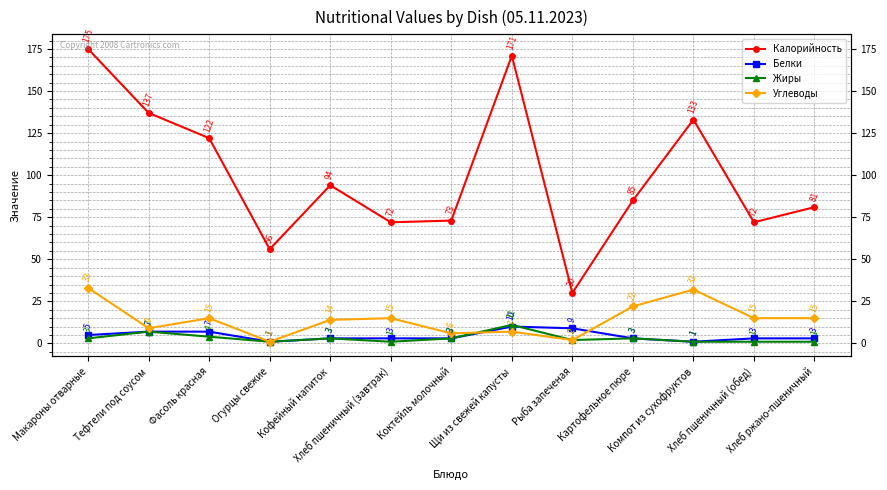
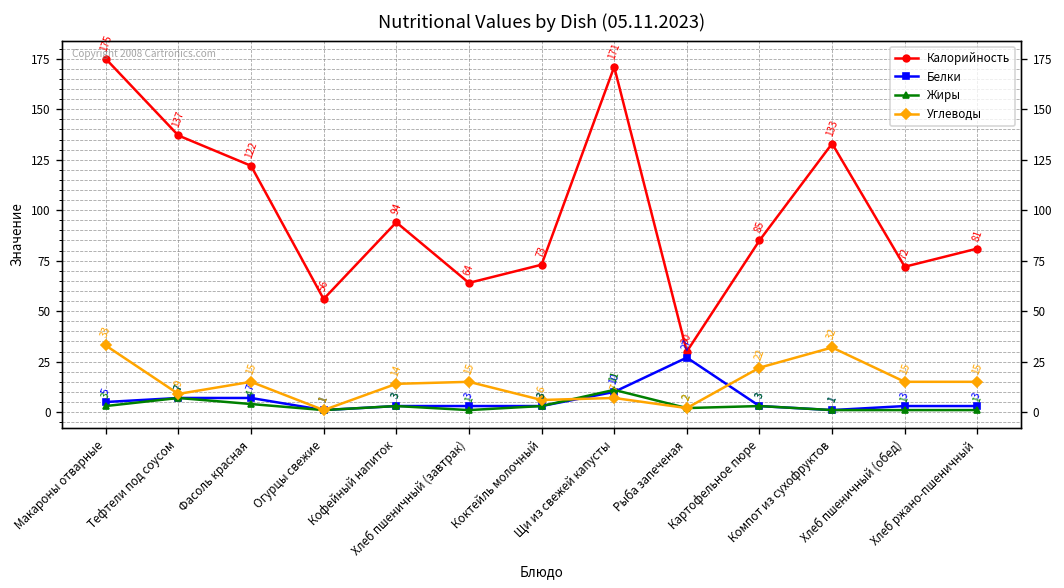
Калорийность, Хлеб пшеничный (завтрак): 72 -> 64
Белки, Рыба запеченая: 9 -> 27
